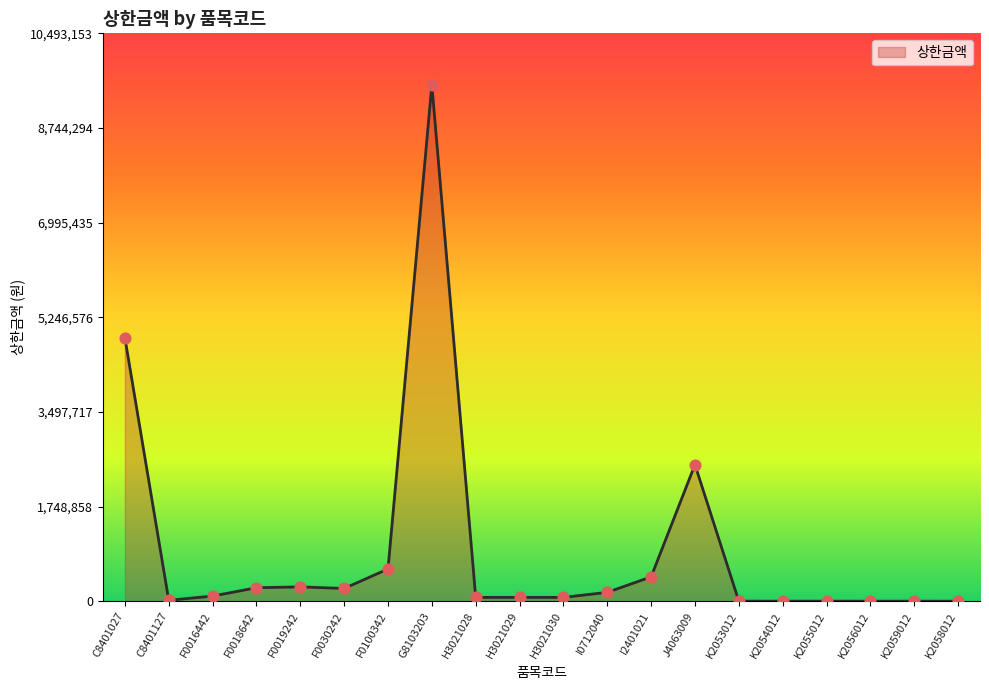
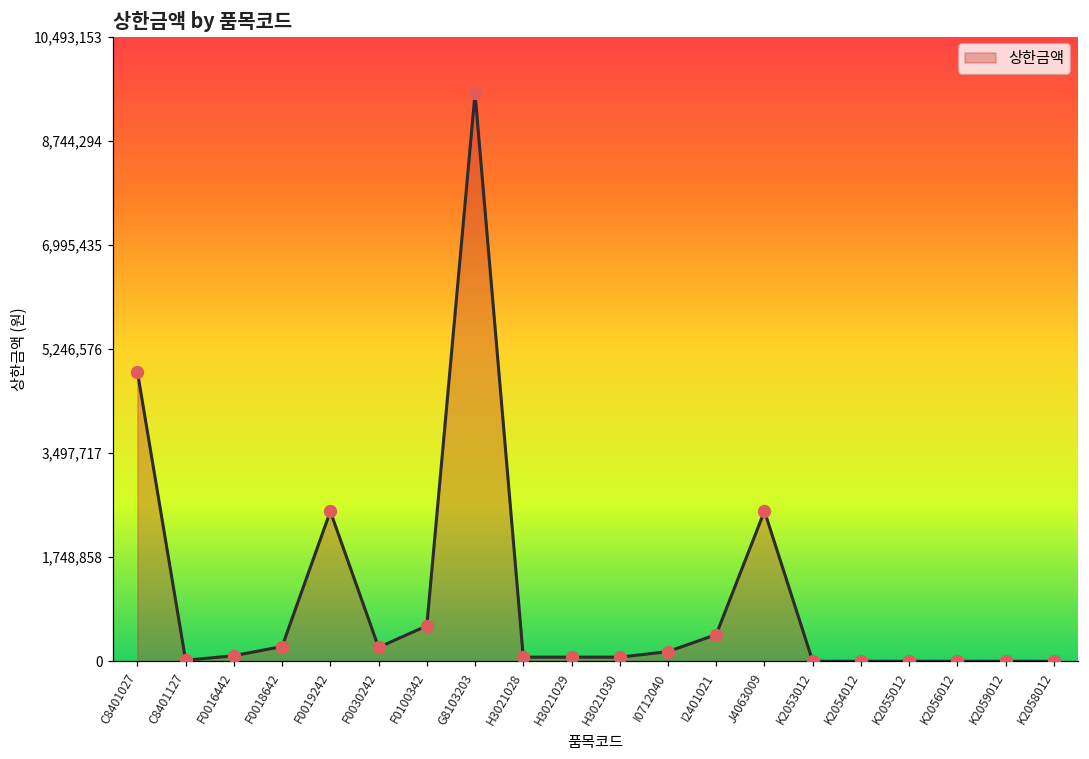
F0019242: 300,000 -> 2,500,000
